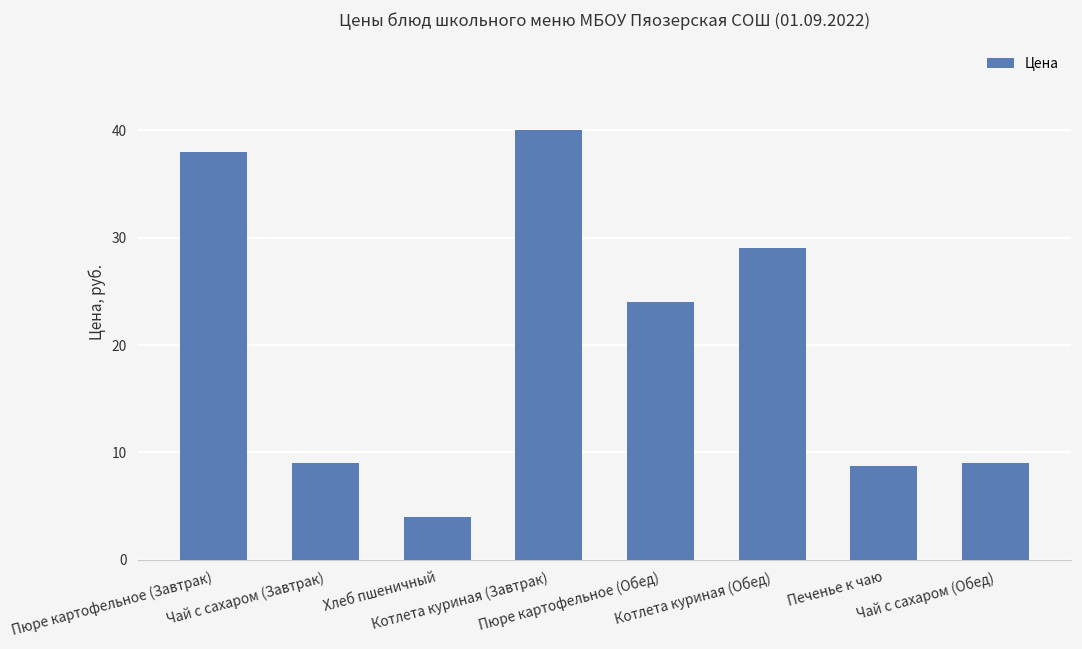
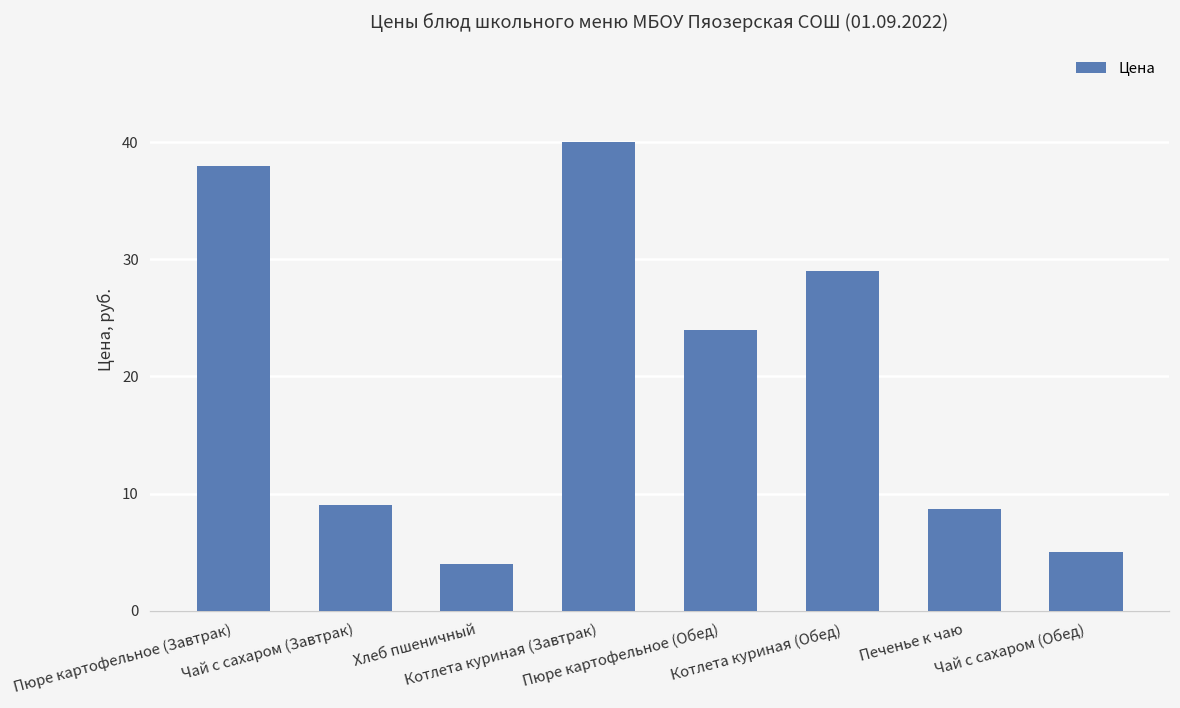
Чай с сахаром (Обед): 9 -> 5
